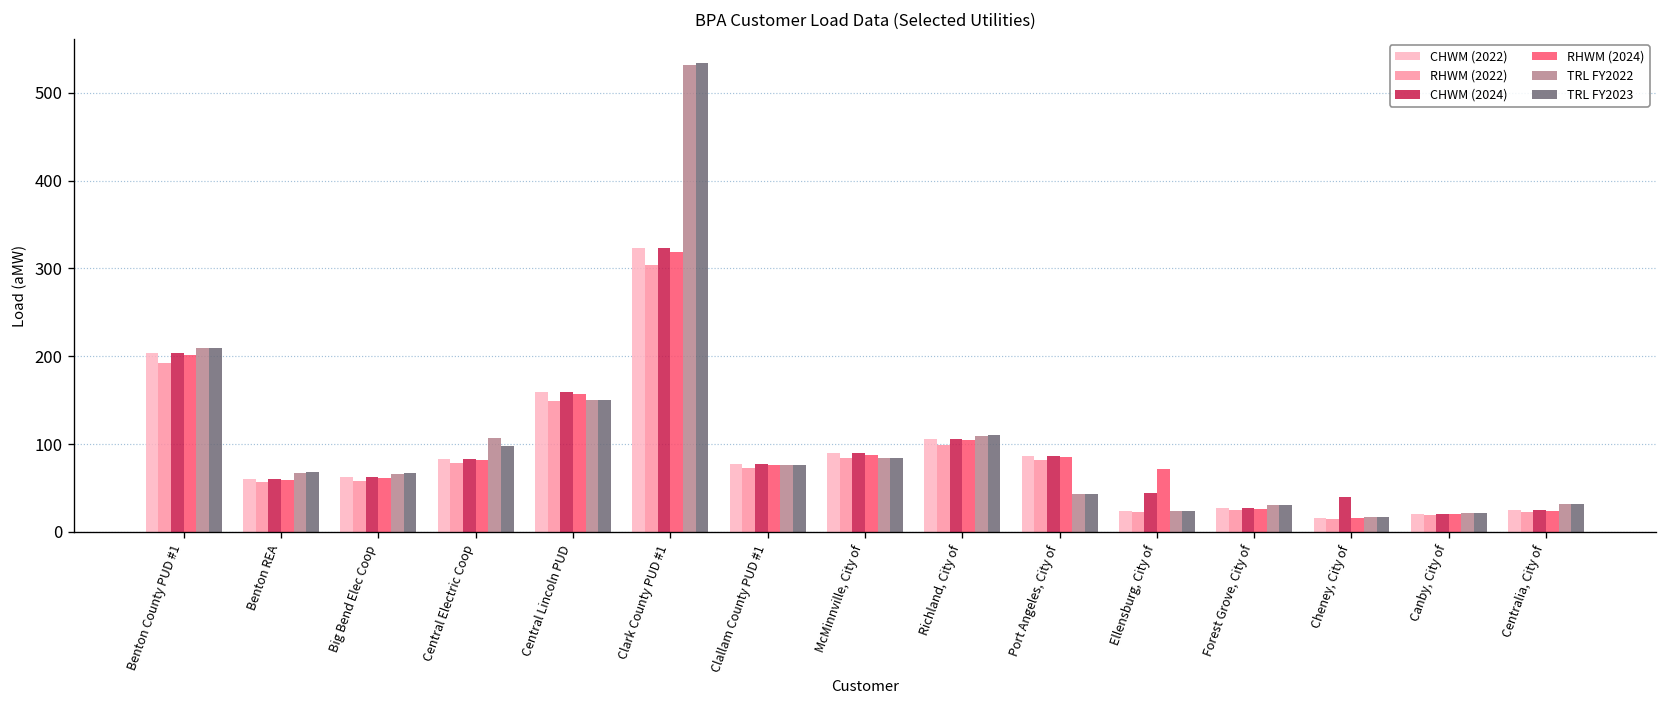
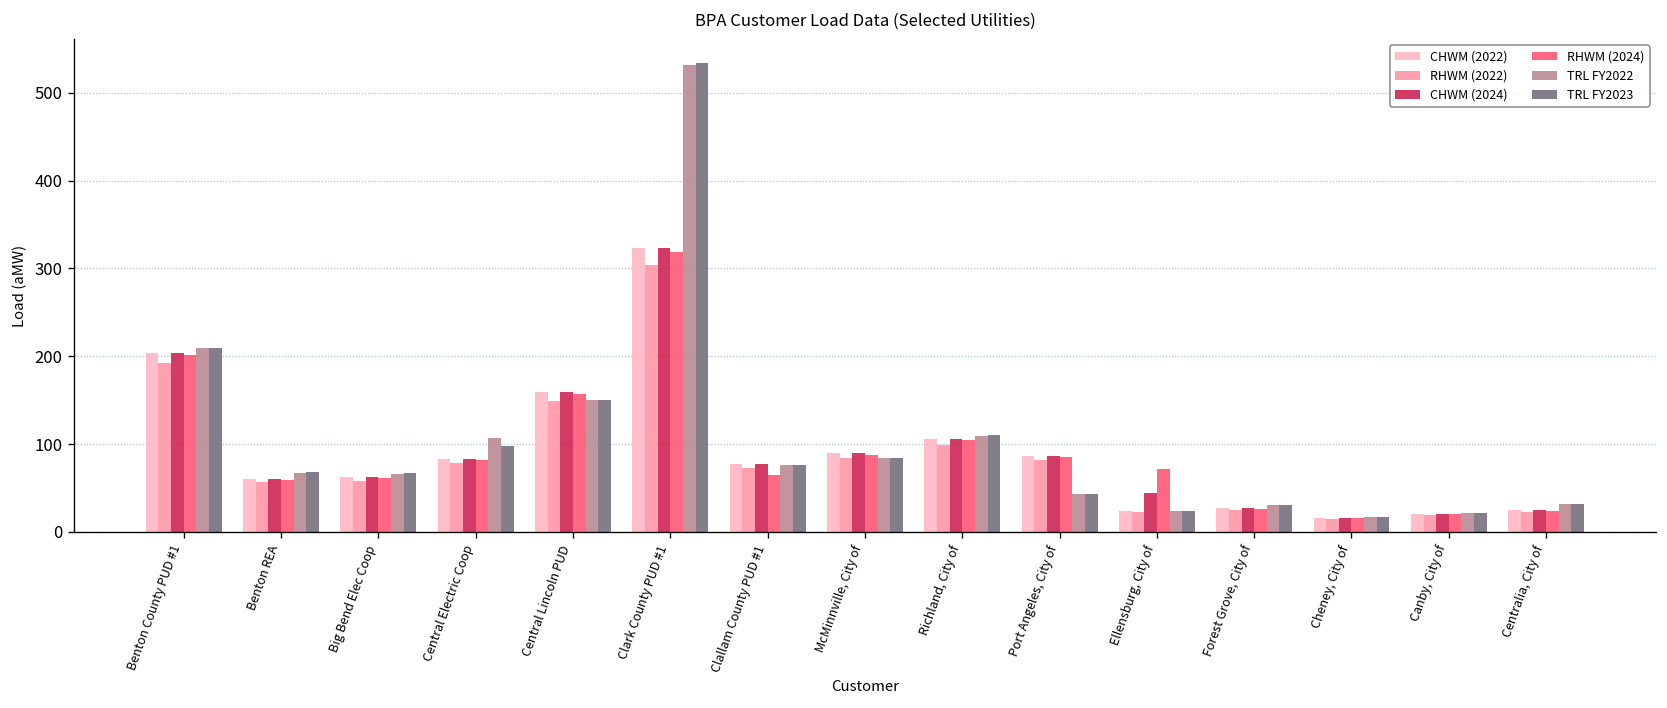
RHWM (2024), Clallam County PUD #1: 80 -> 60
CHWM (2024), Cheney, City of: 40 -> 20
